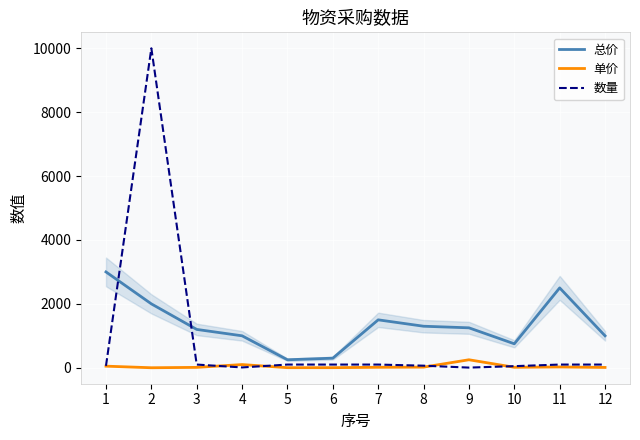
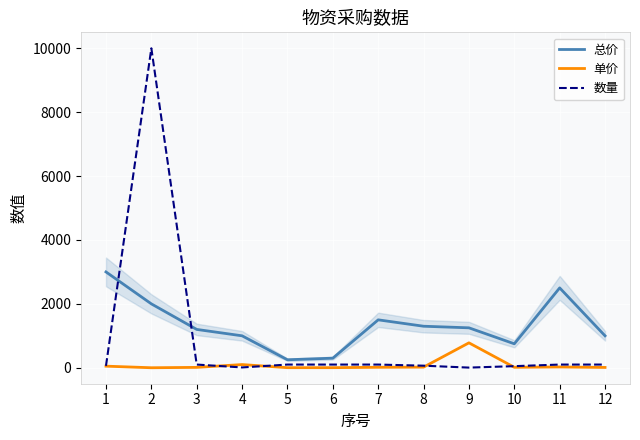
单价, 9: 300 -> 800
